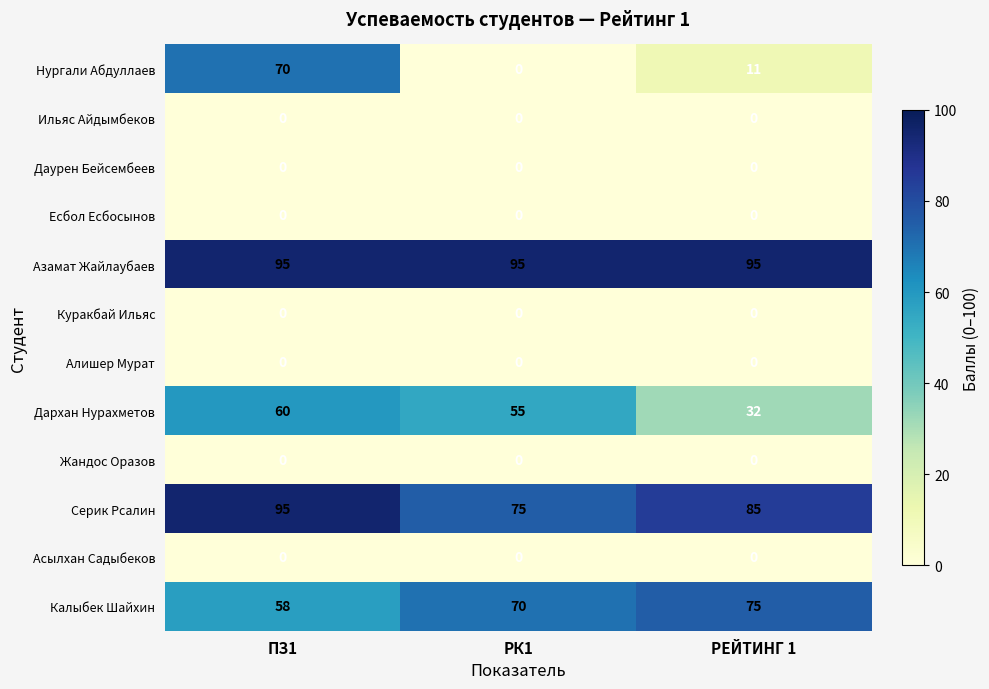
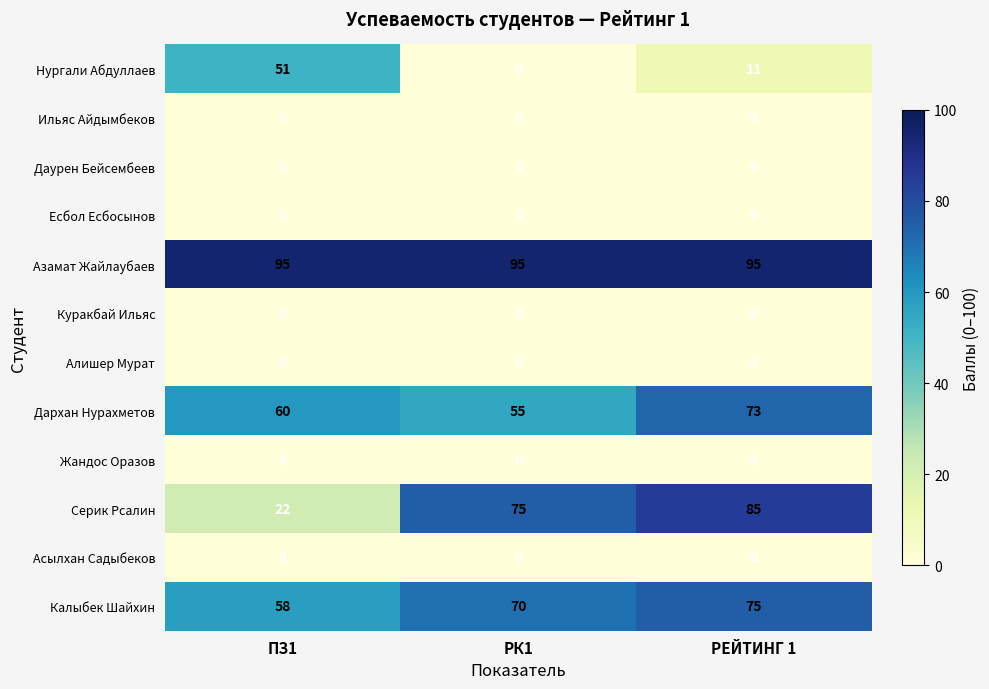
Нургали Абдуллаев, ПЗ1: 70 -> 51
Дархан Нурахметов, РЕЙТИНГ 1: 32 -> 73
Серик Рсалин, ПЗ1: 95 -> 22
